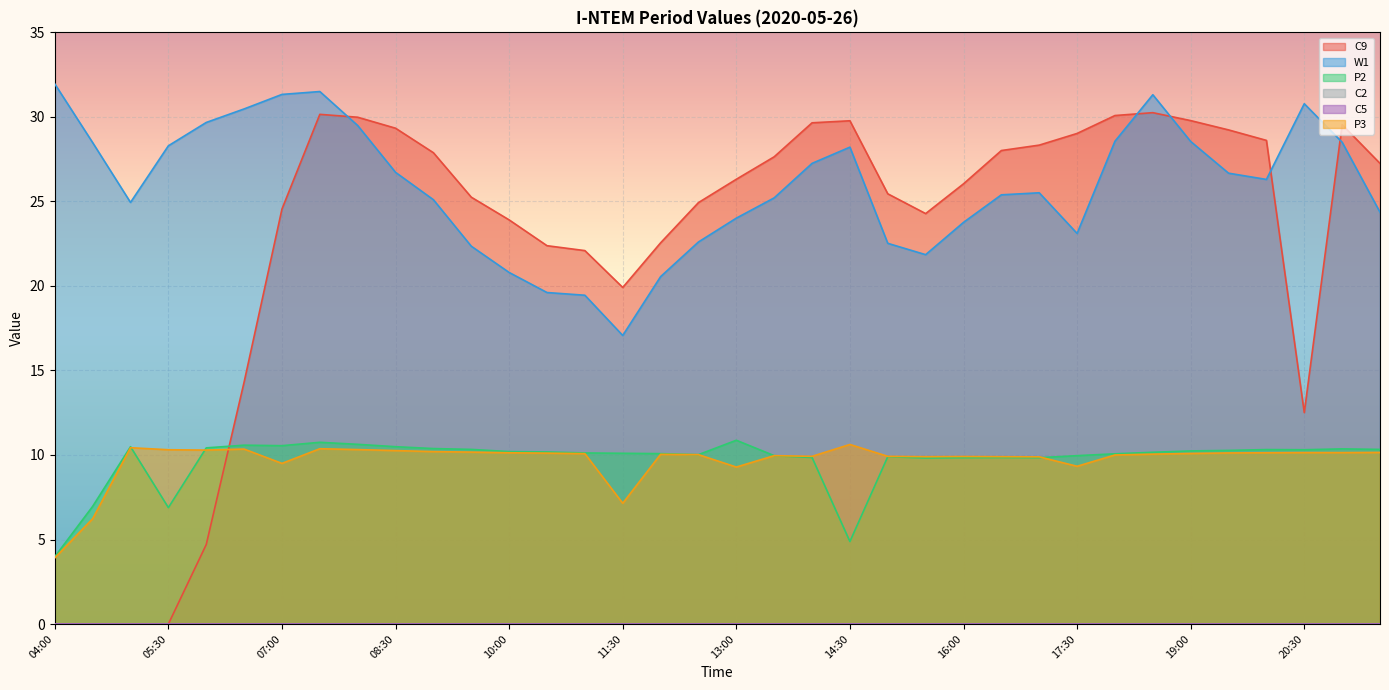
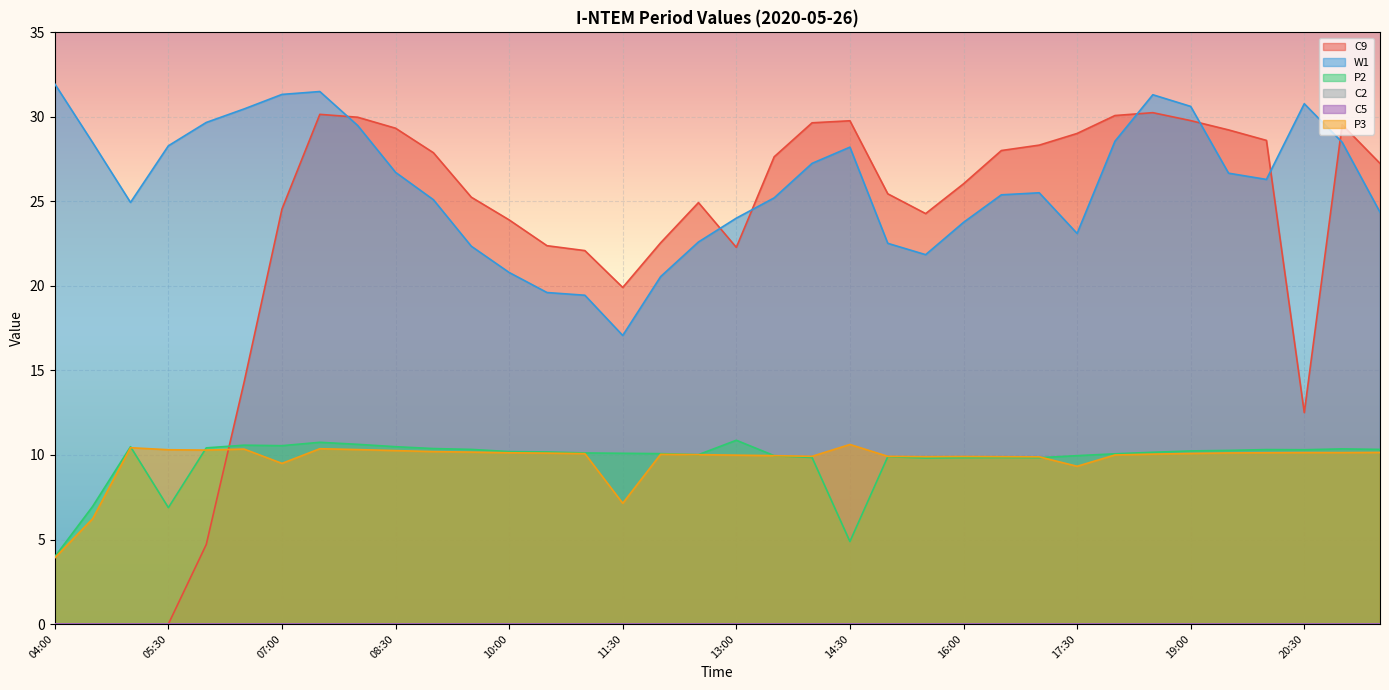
C9, 13:00: 26.3 -> 22.3
P3, 13:00: 9.3 -> 10.0
W1, 19:00: 28.5 -> 30.6
